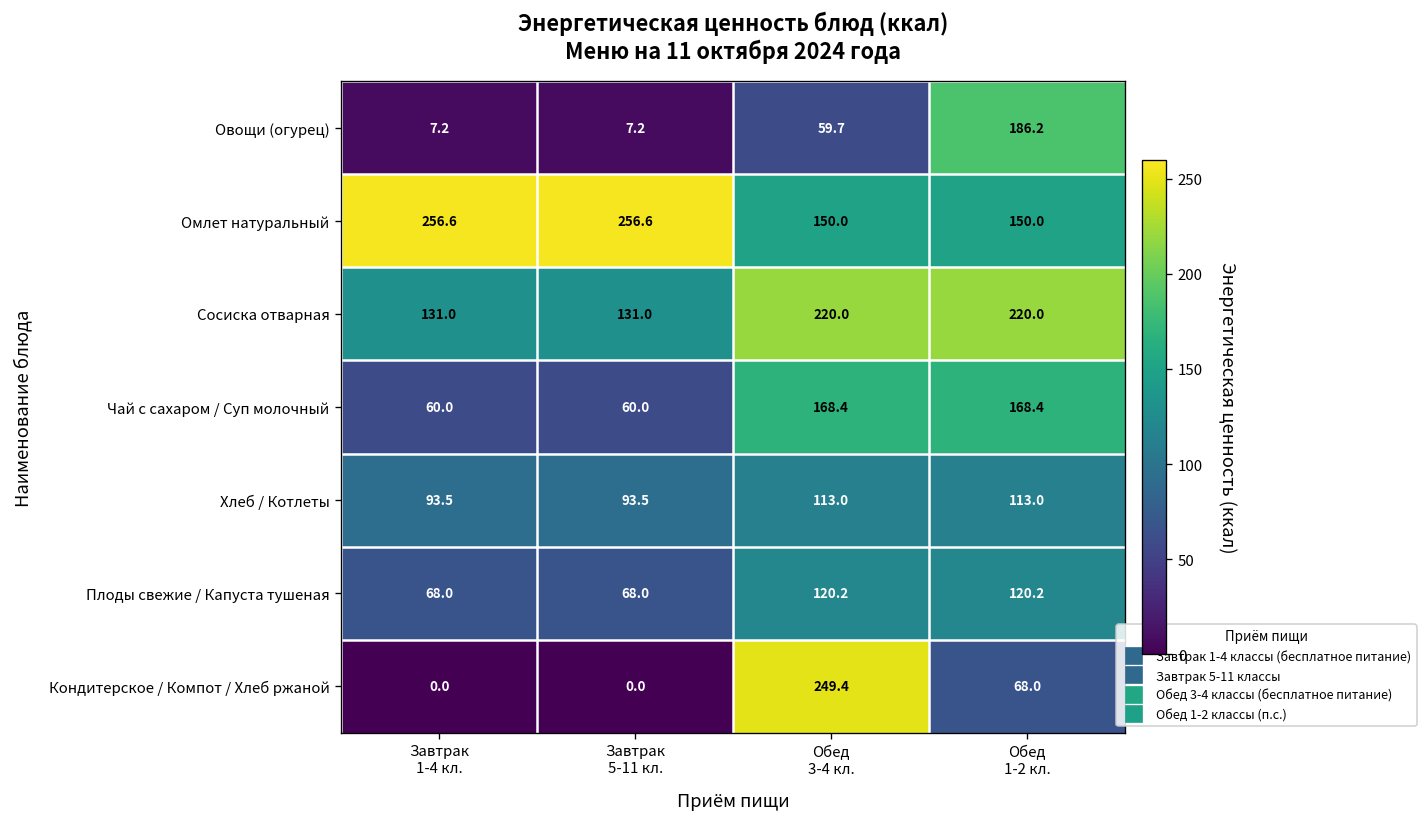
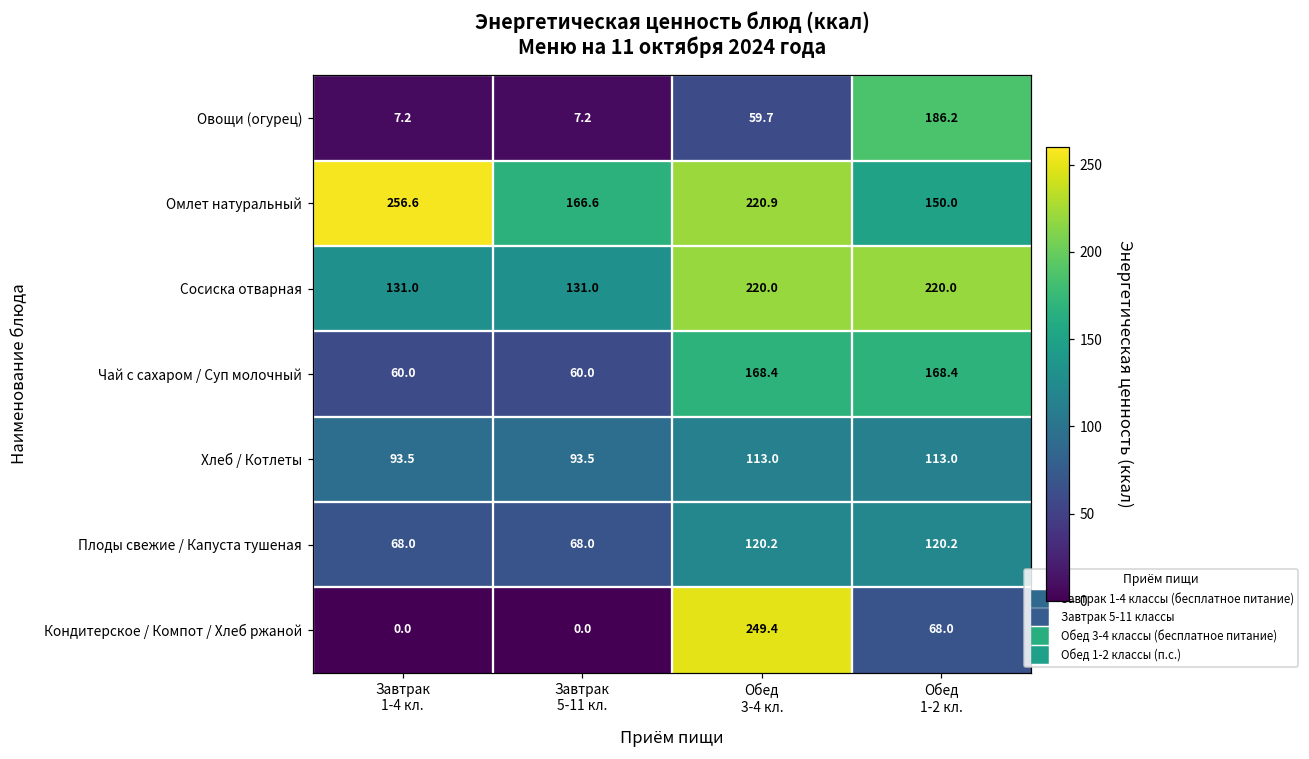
Омлет натуральный, Завтрак 5-11 кл.: 256.6 -> 166.6
Омлет натуральный, Обед 3-4 кл.: 150.0 -> 220.9
